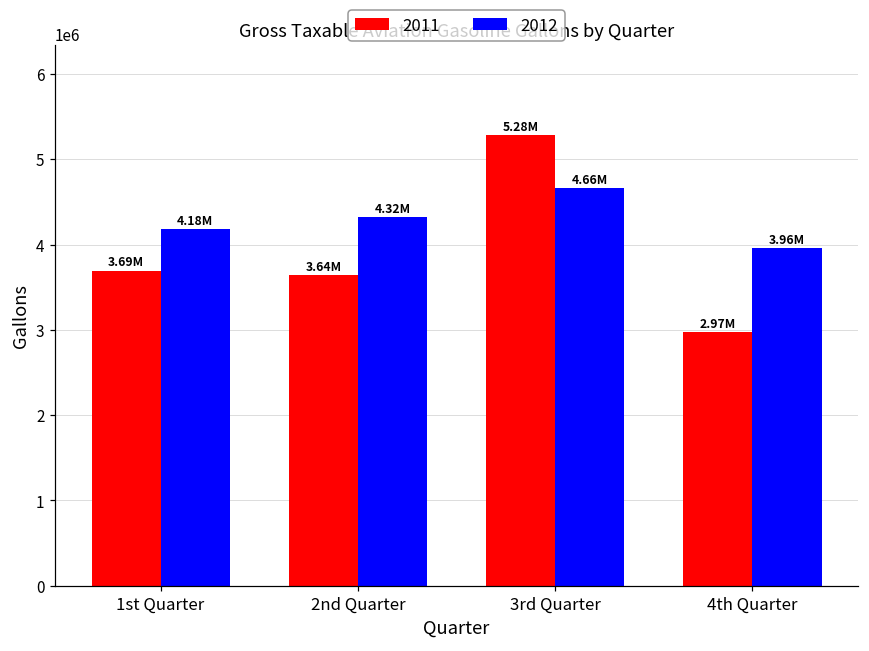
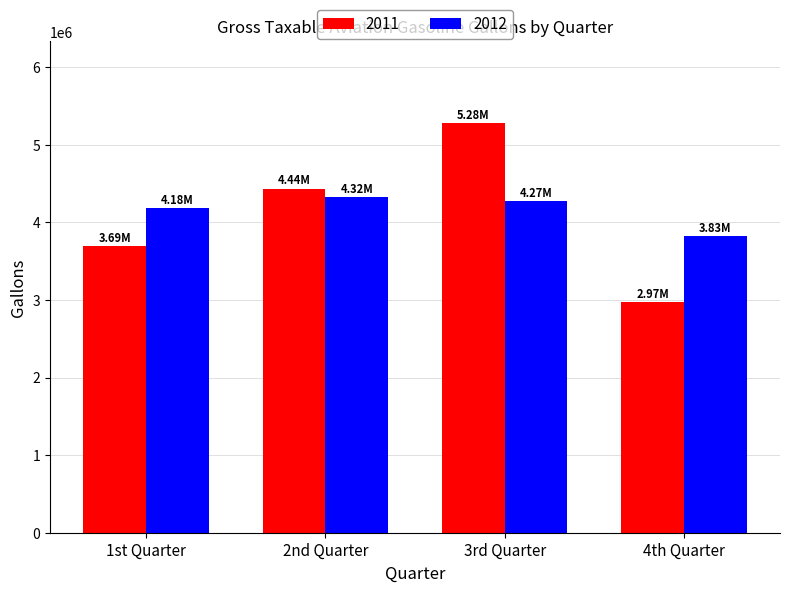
2011, 2nd Quarter: 3.64M -> 4.44M
2012, 3rd Quarter: 4.66M -> 4.27M
2012, 4th Quarter: 3.96M -> 3.83M
